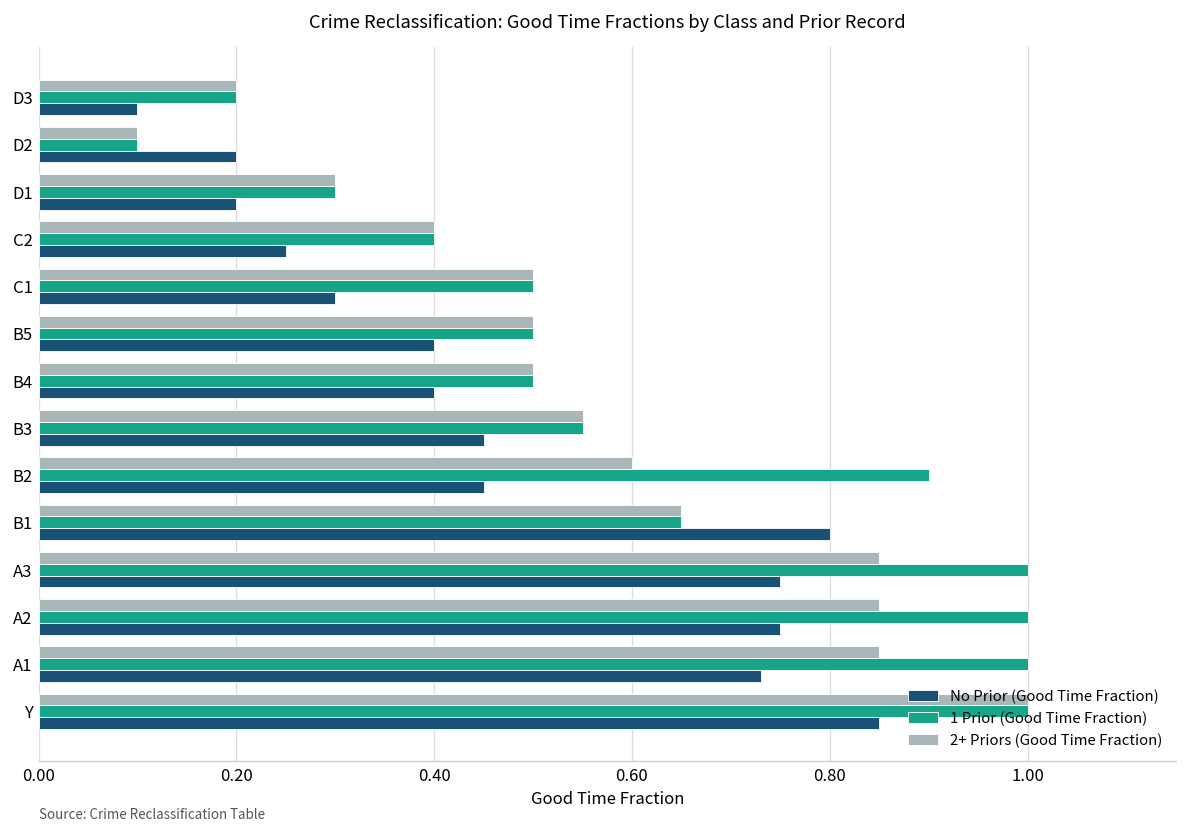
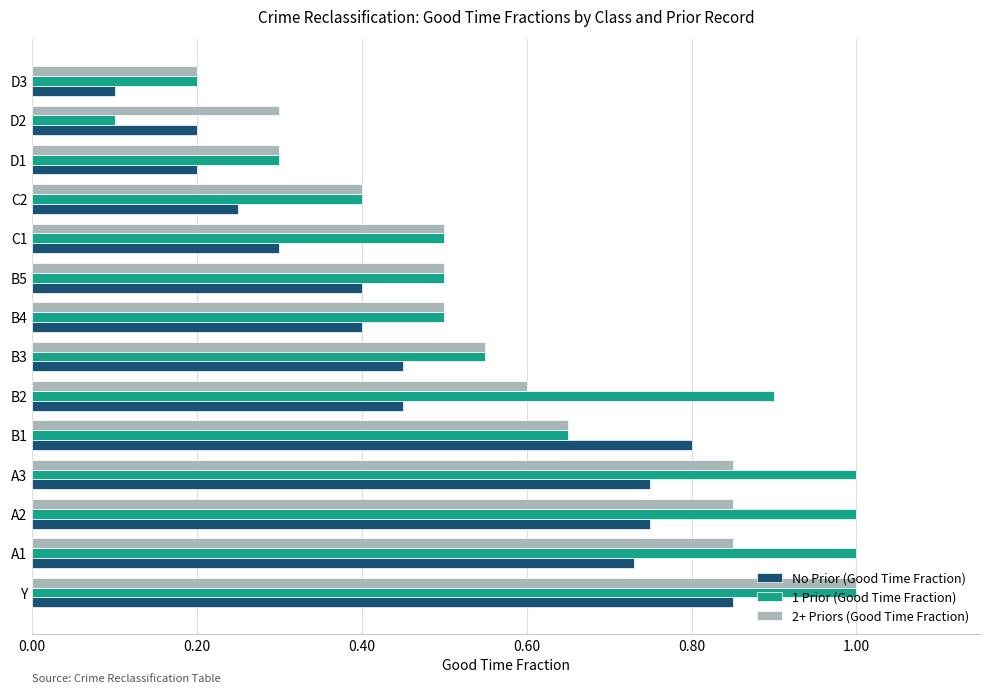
2+ Priors (Good Time Fraction), D2: 0.1 -> 0.3
